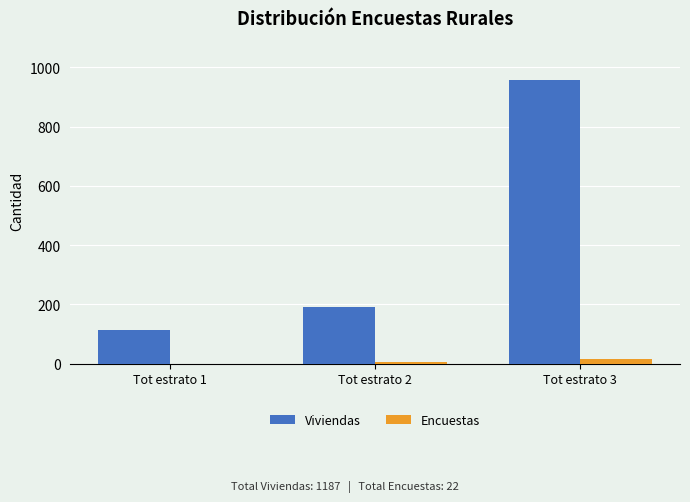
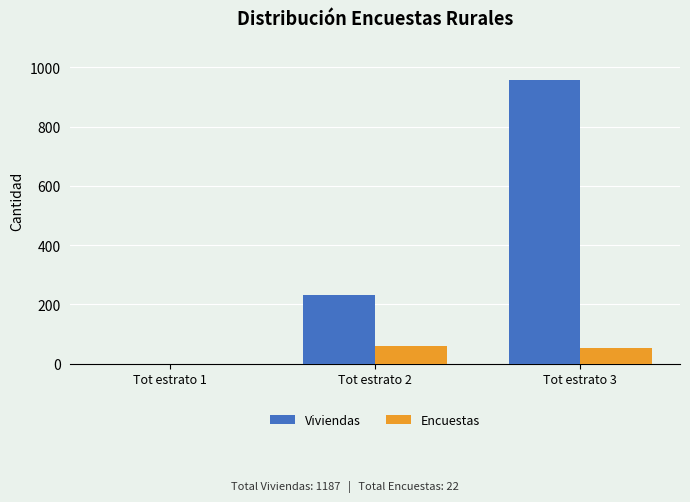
Viviendas, Tot estrato 1: 110 -> 0
Viviendas, Tot estrato 2: 190 -> 230
Encuestas, Tot estrato 2: 10 -> 60
Encuestas, Tot estrato 3: 20 -> 50
